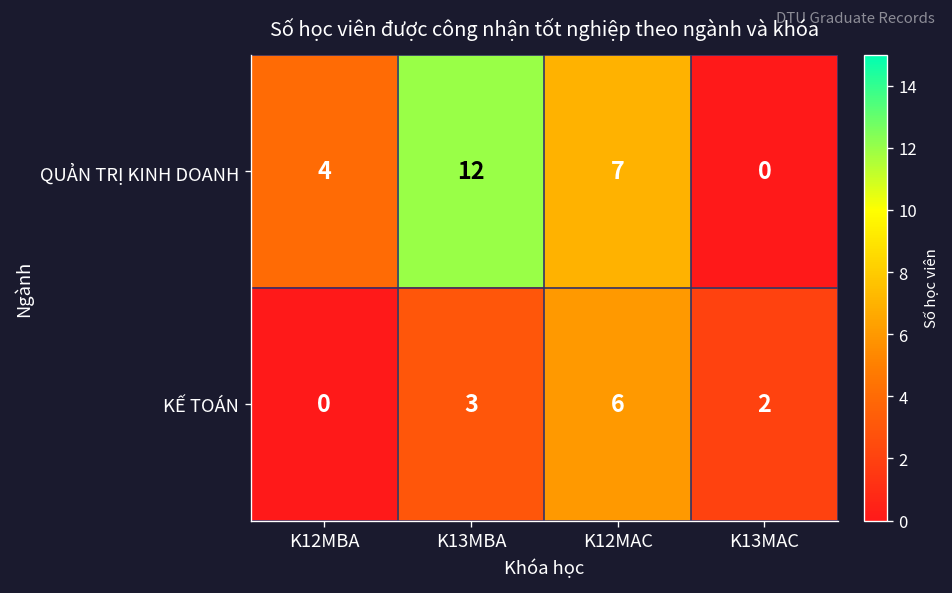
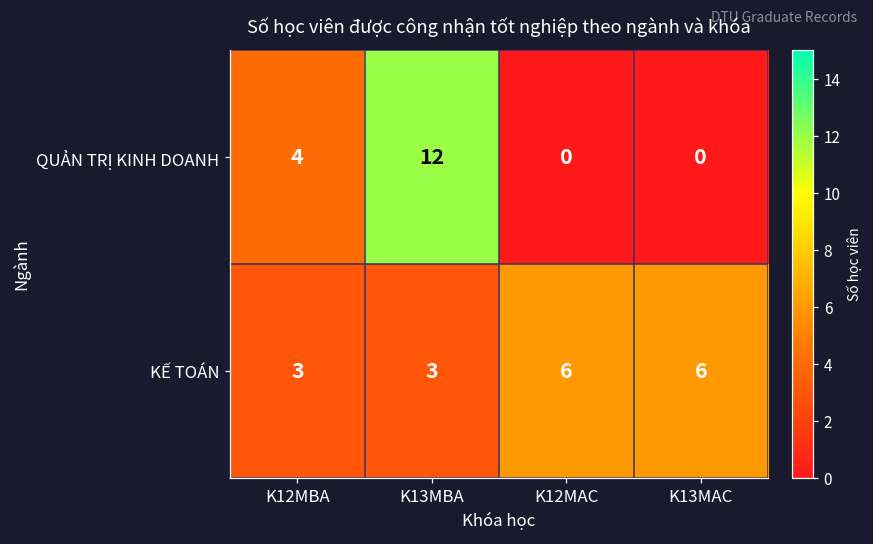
QUẢN TRỊ KINH DOANH, K12MAC: 7 -> 0
KẾ TOÁN, K12MBA: 0 -> 3
KẾ TOÁN, K13MAC: 2 -> 6
